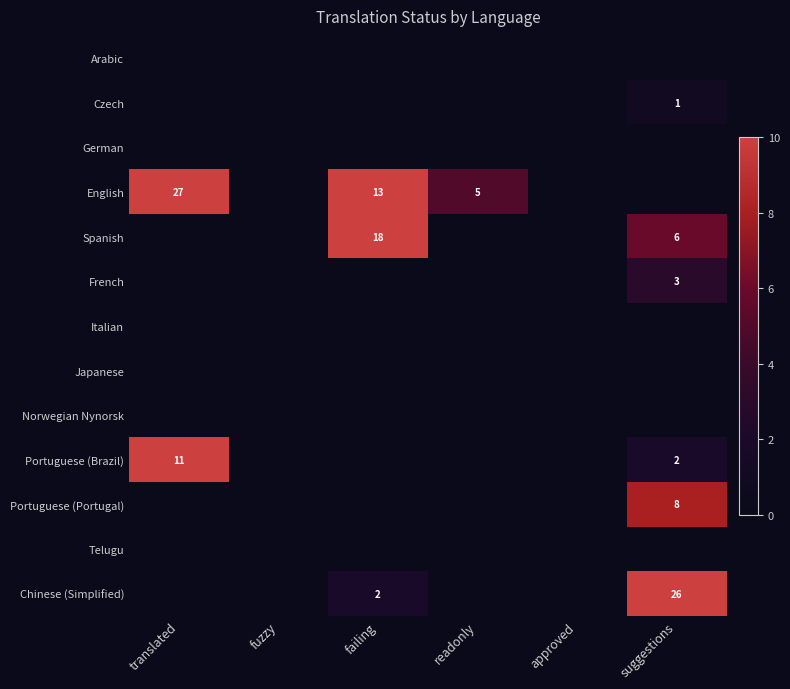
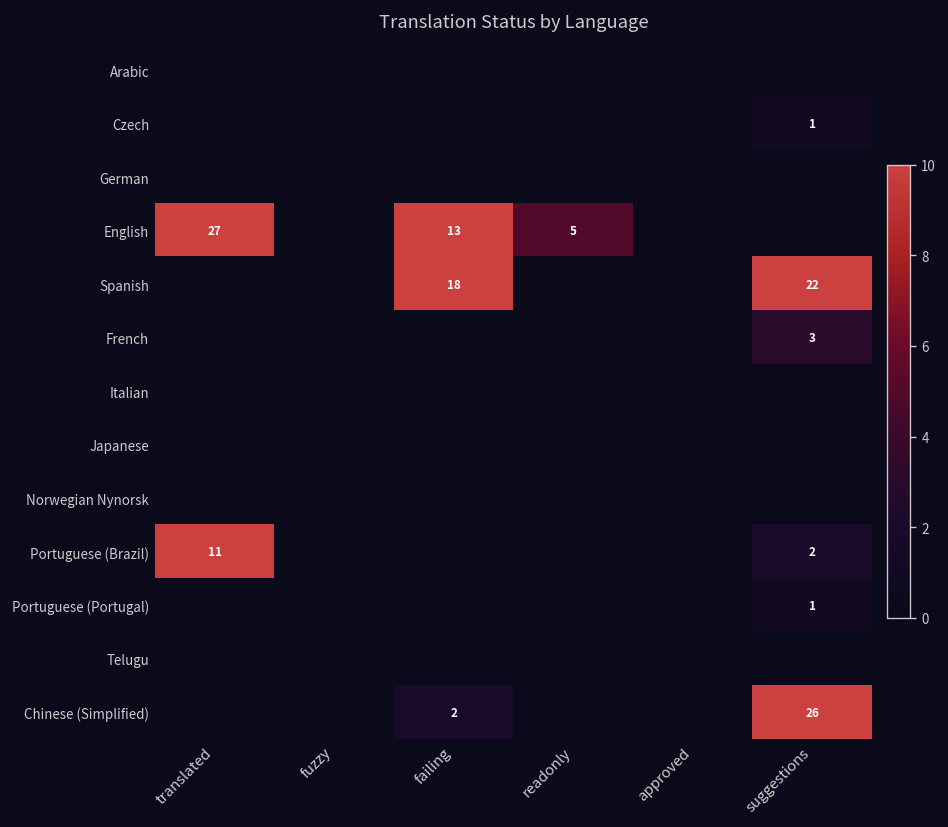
Spanish, suggestions: 6 -> 22
Portuguese (Portugal), suggestions: 8 -> 1
